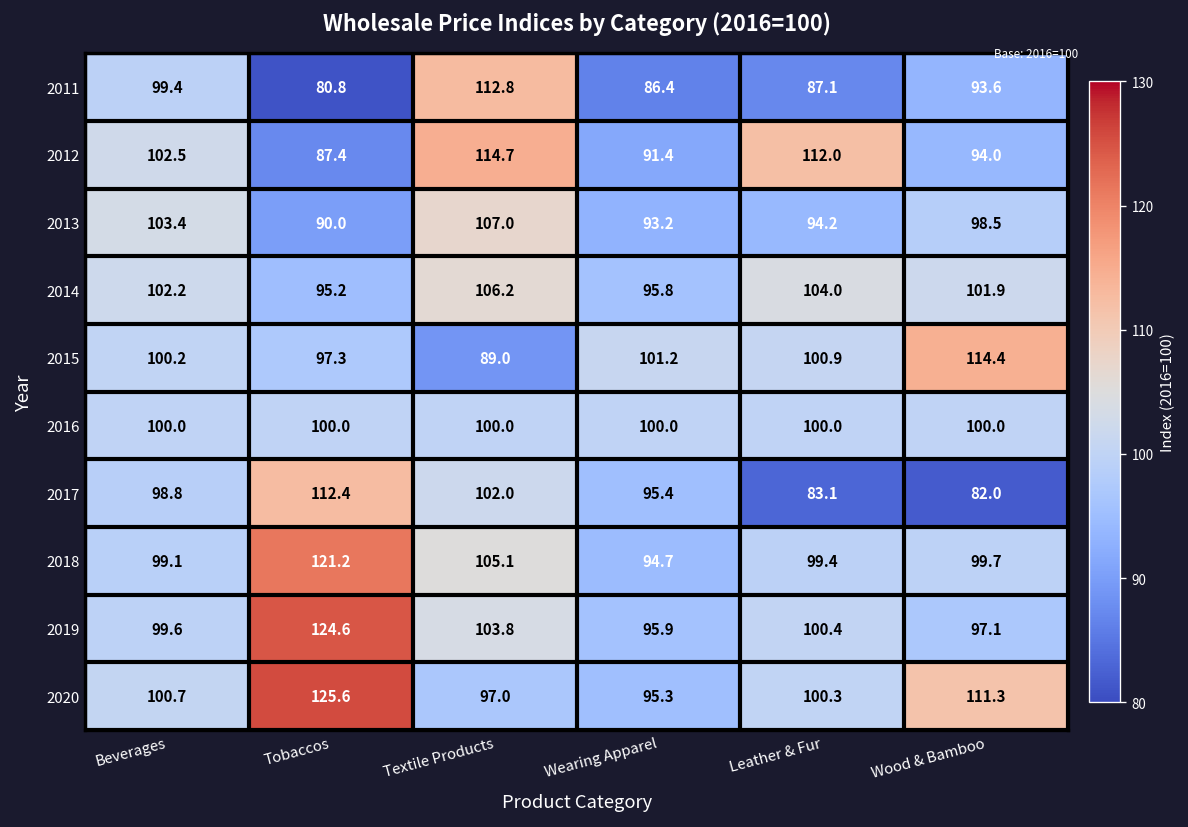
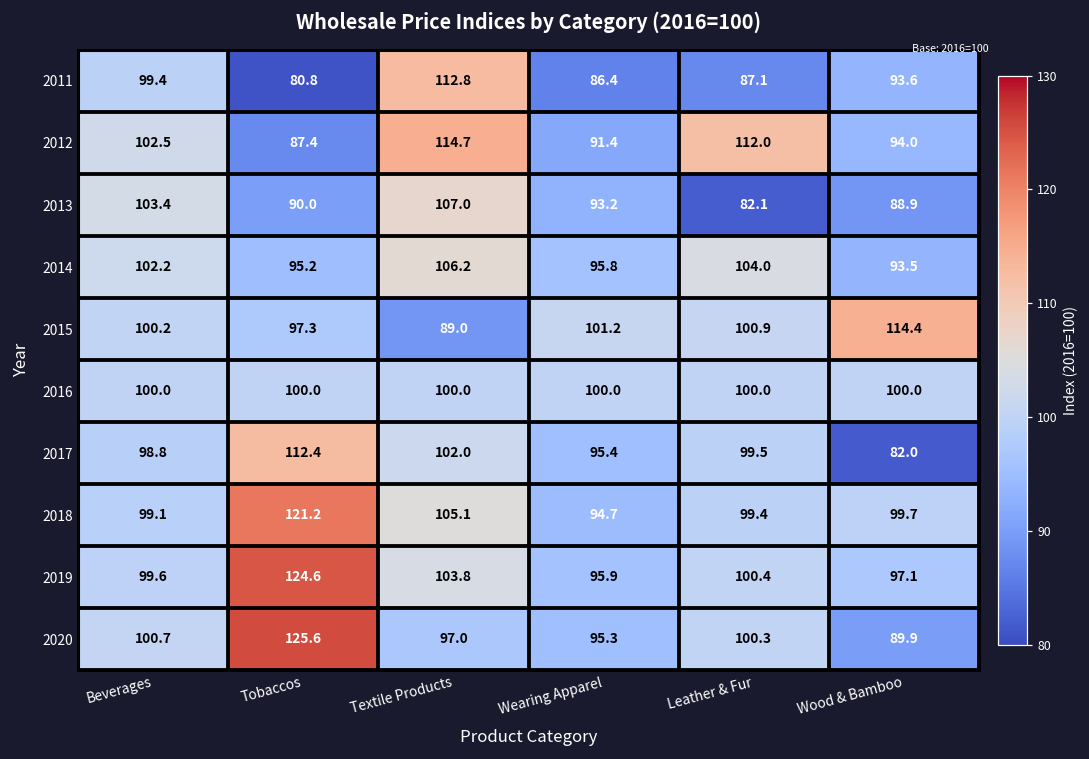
2013, Leather & Fur: 94.2 -> 82.1
2013, Wood & Bamboo: 98.5 -> 88.9
2014, Wood & Bamboo: 101.9 -> 93.5
2017, Leather & Fur: 83.1 -> 99.5
2020, Wood & Bamboo: 111.3 -> 89.9
